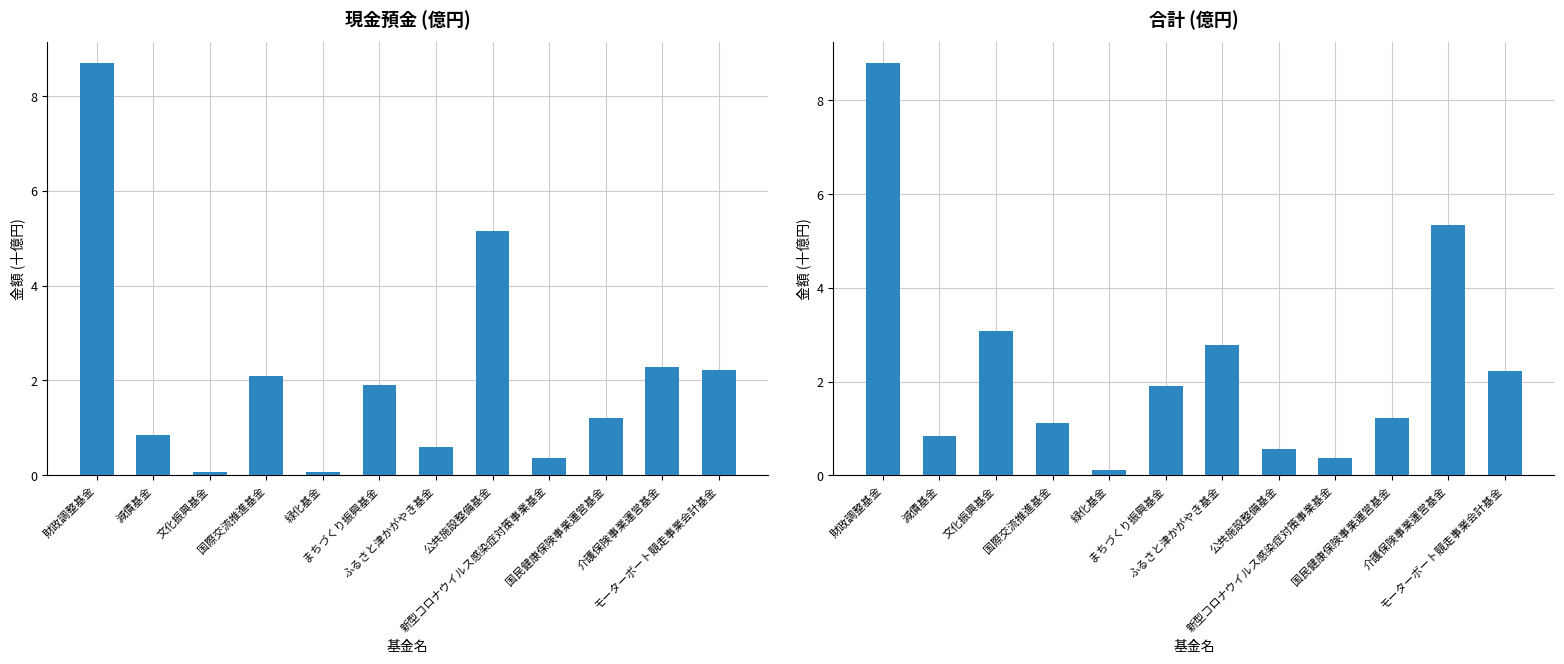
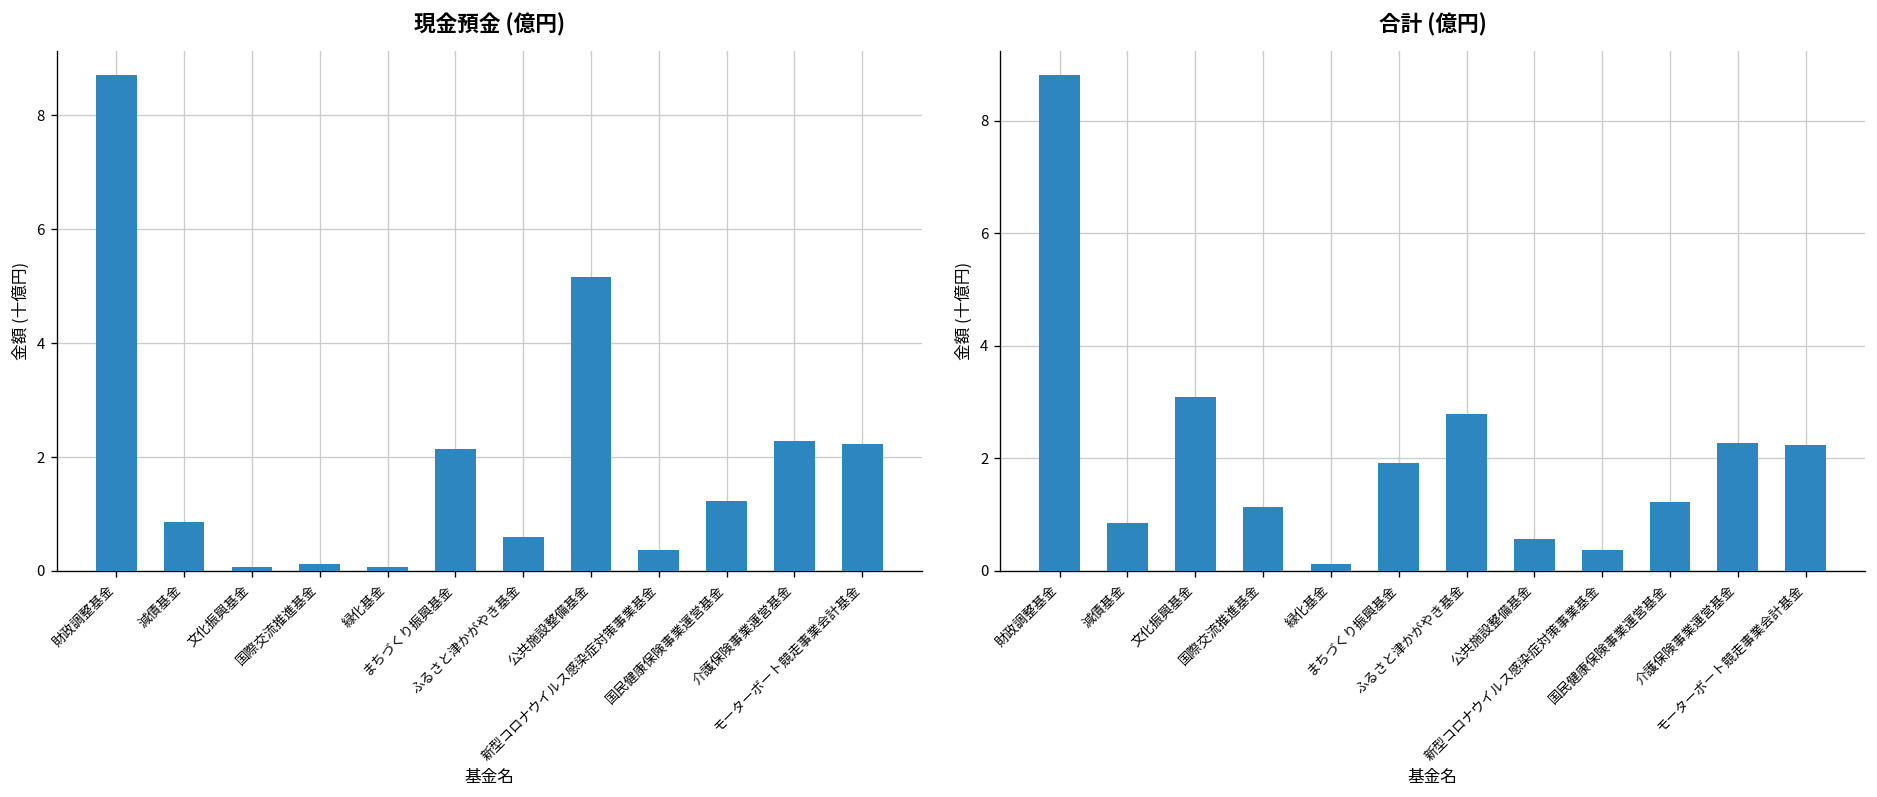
現金預金 (億円), 国際交流推進基金: 2.1 -> 0.1
現金預金 (億円), まちづくり振興基金: 1.9 -> 2.1
合計 (億円), 介護保険事業運営基金: 5.3 -> 2.3
